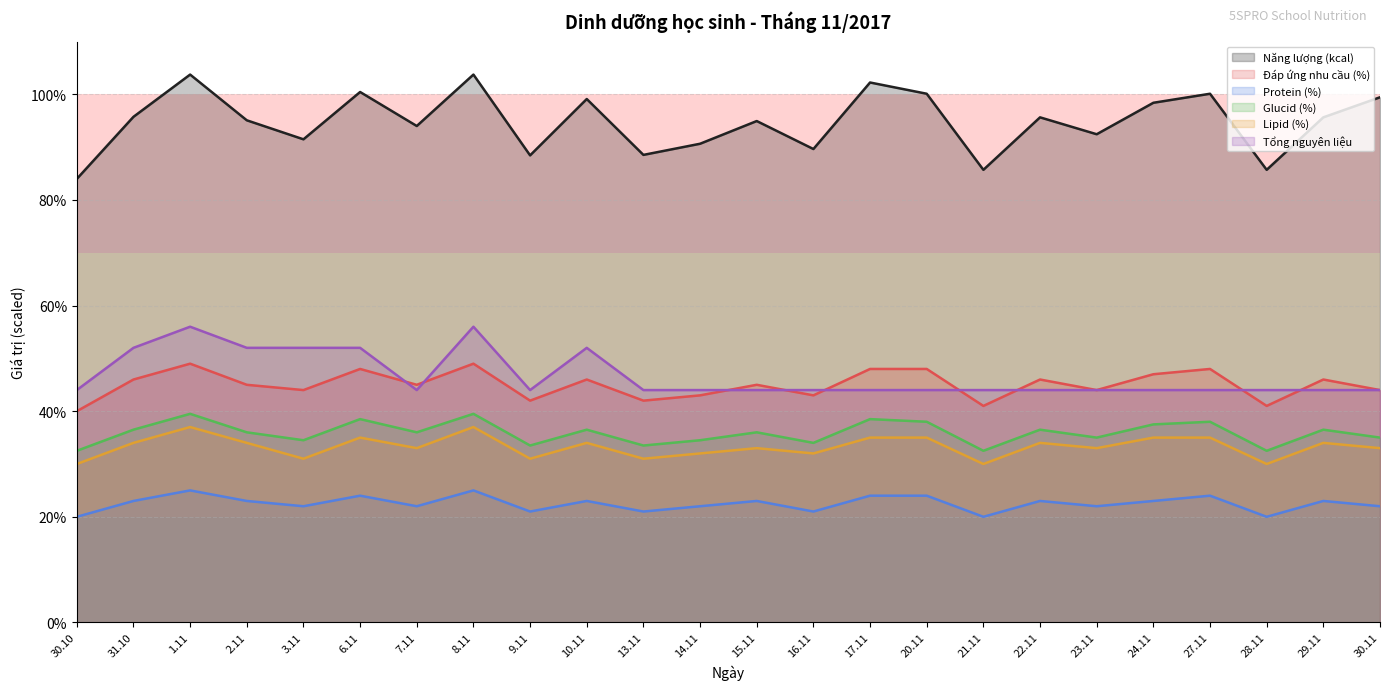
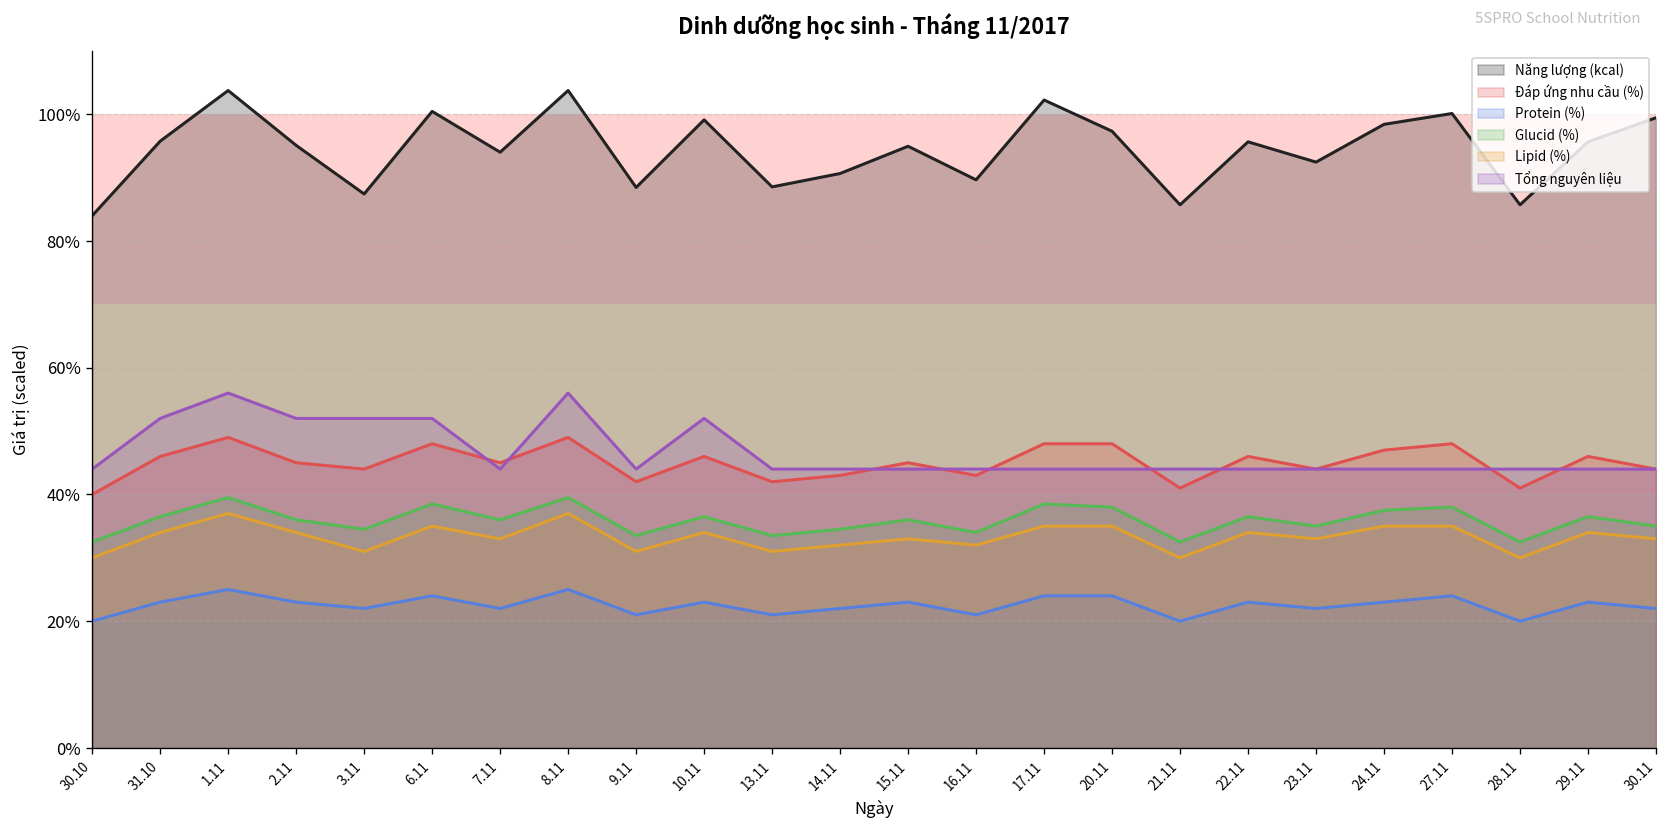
Năng lượng (kcal), 3.11: 91% -> 87%
Năng lượng (kcal), 20.11: 100% -> 97%
